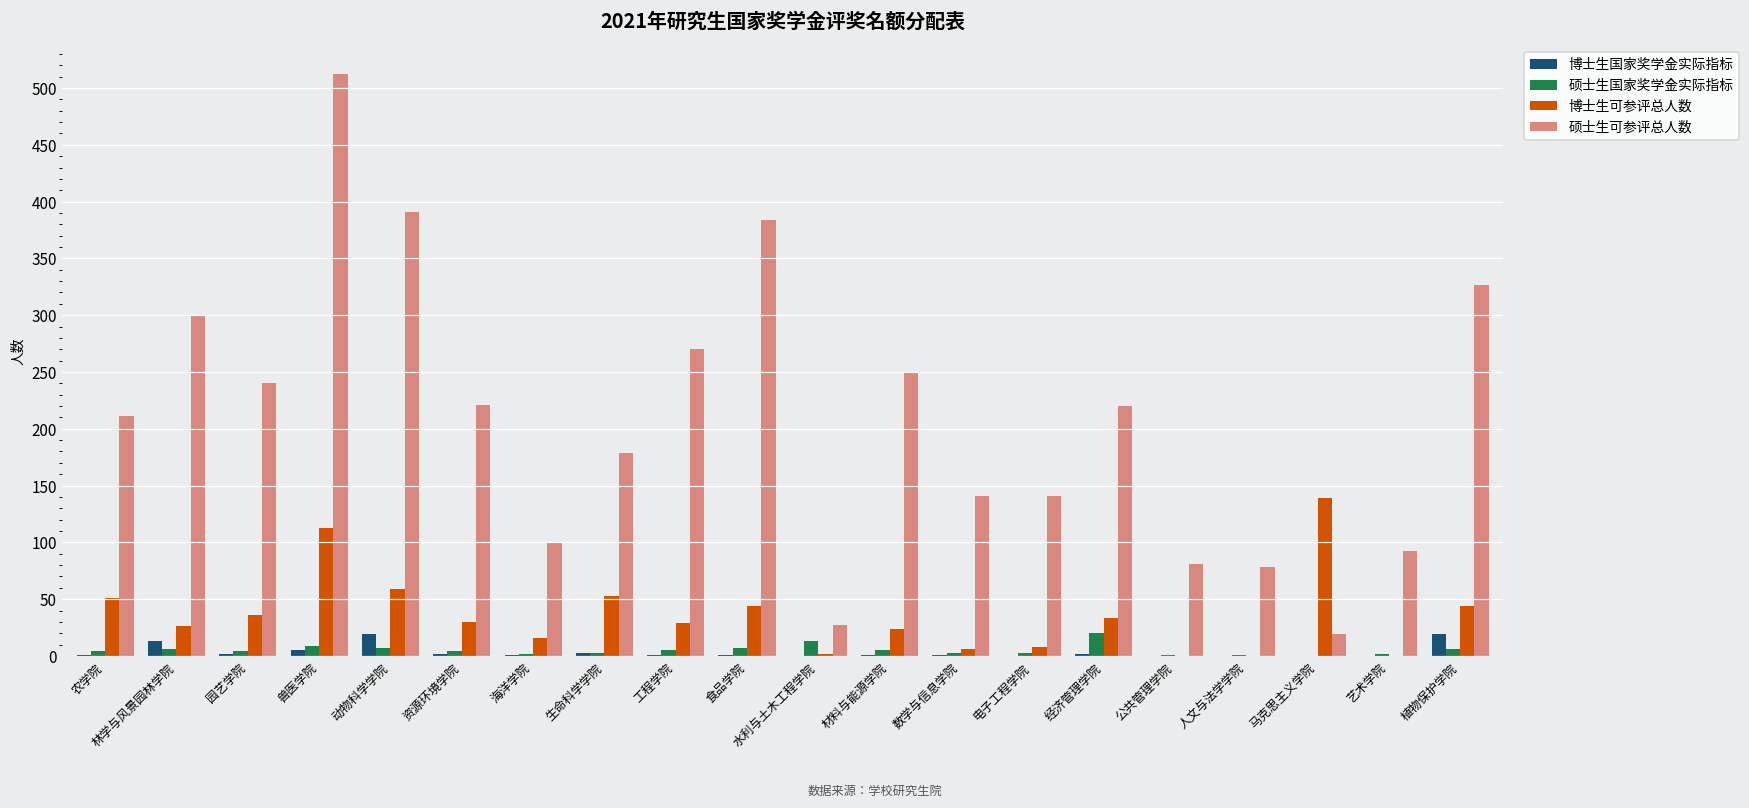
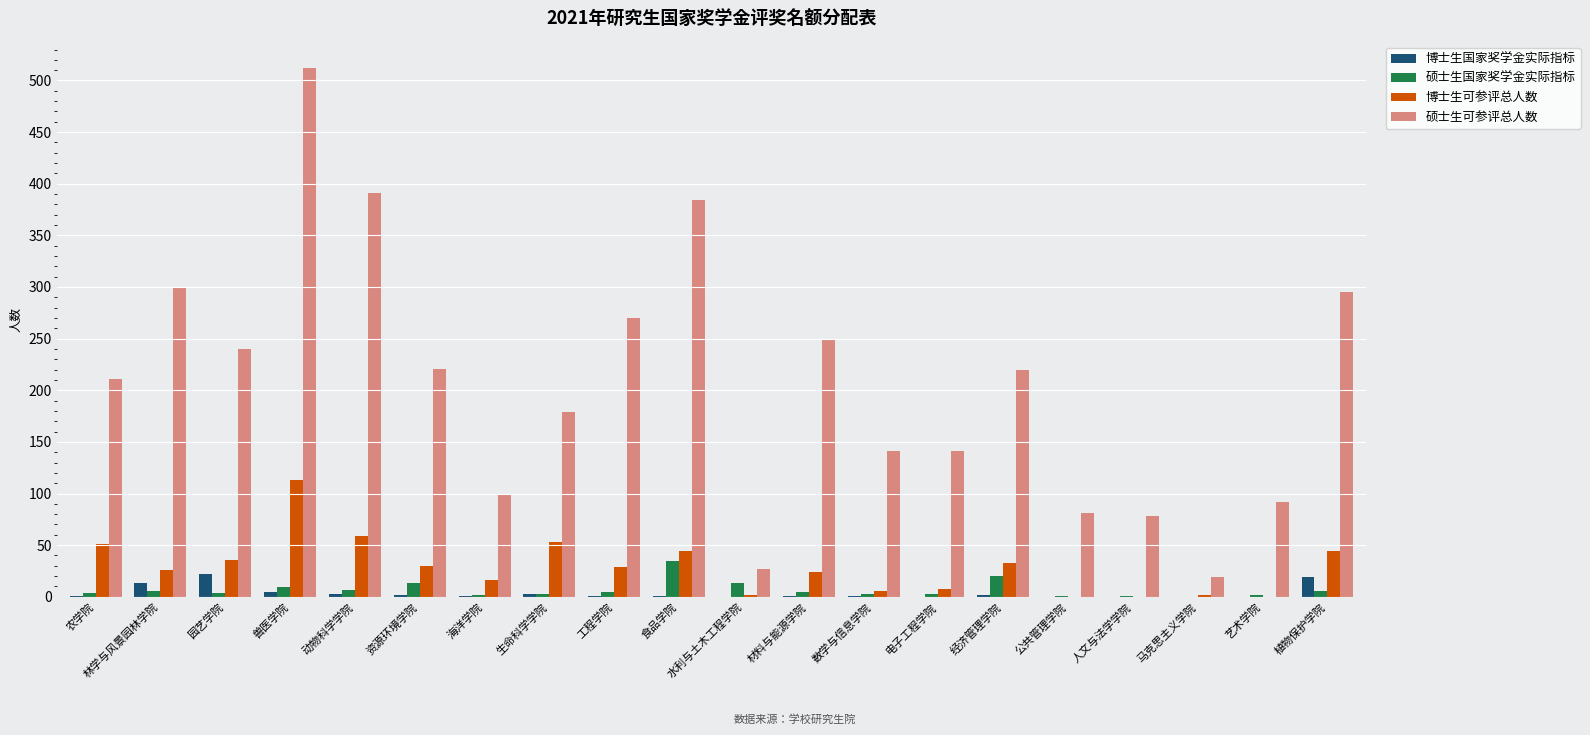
博士生国家奖学金实际指标, 园艺学院: 2 -> 22
博士生国家奖学金实际指标, 动物科学学院: 19 -> 3
硕士生国家奖学金实际指标, 资源环境学院: 4 -> 13
硕士生国家奖学金实际指标, 食品学院: 7 -> 35
博士生可参评总人数, 马克思主义学院: 139 -> 2
硕士生可参评总人数, 植物保护学院: 327 -> 295
